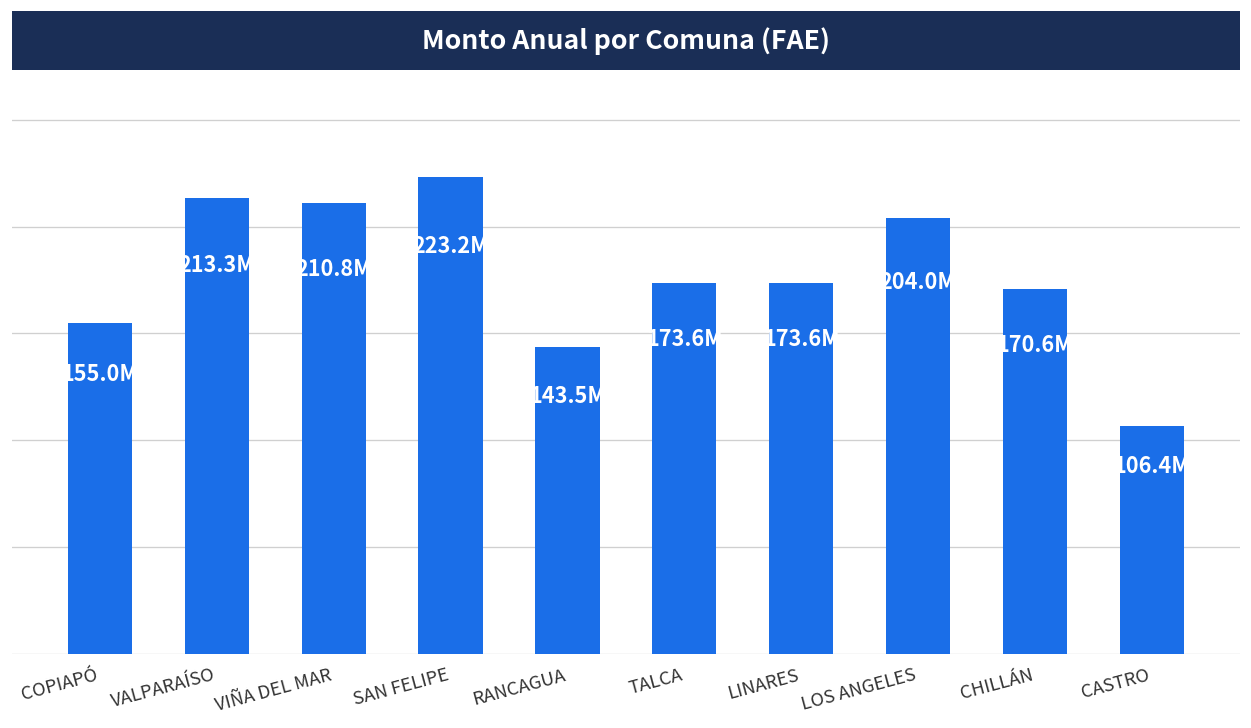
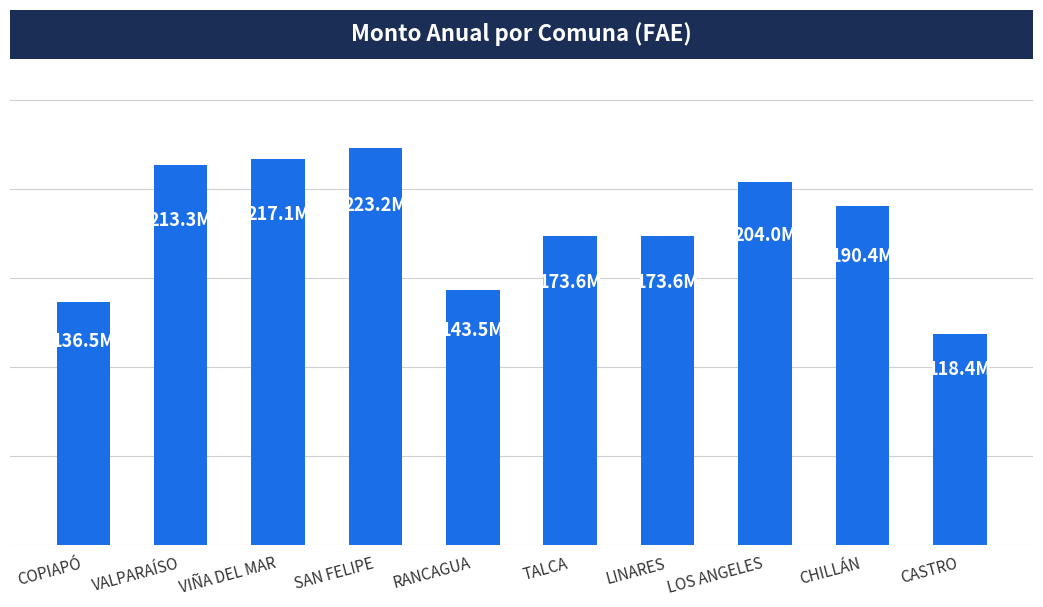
COPIAPÓ: 155.0M -> 136.5M
VIÑA DEL MAR: 210.8M -> 217.1M
CHILLÁN: 170.6M -> 190.4M
CASTRO: 106.4M -> 118.4M
